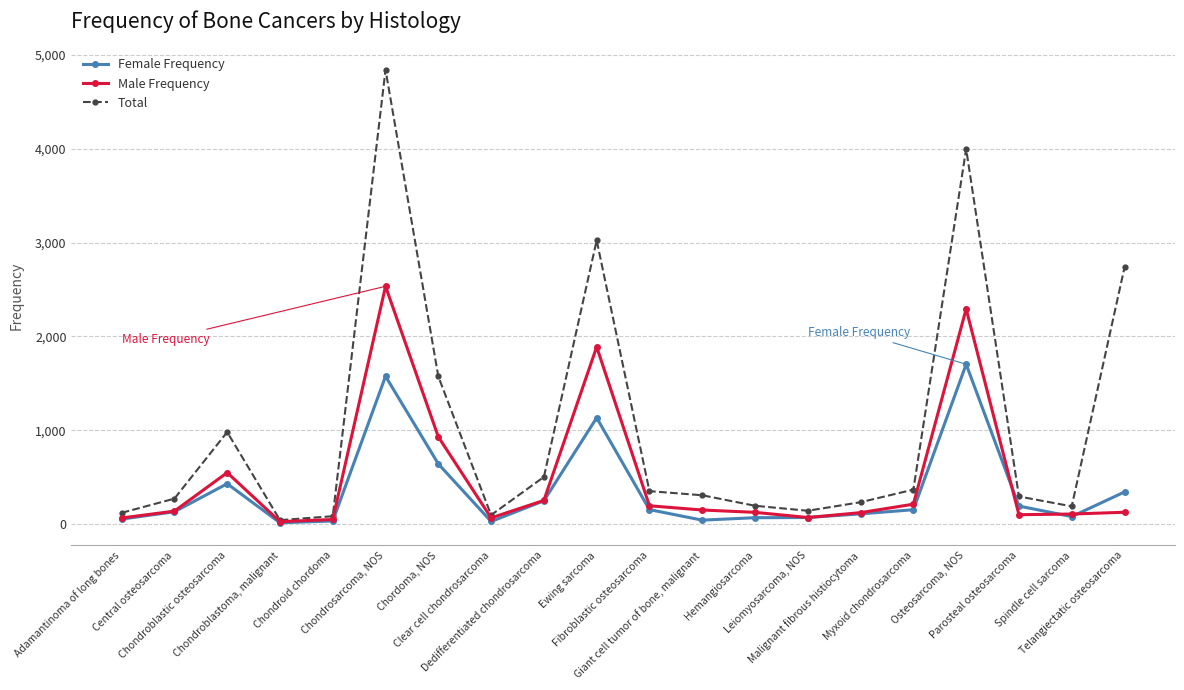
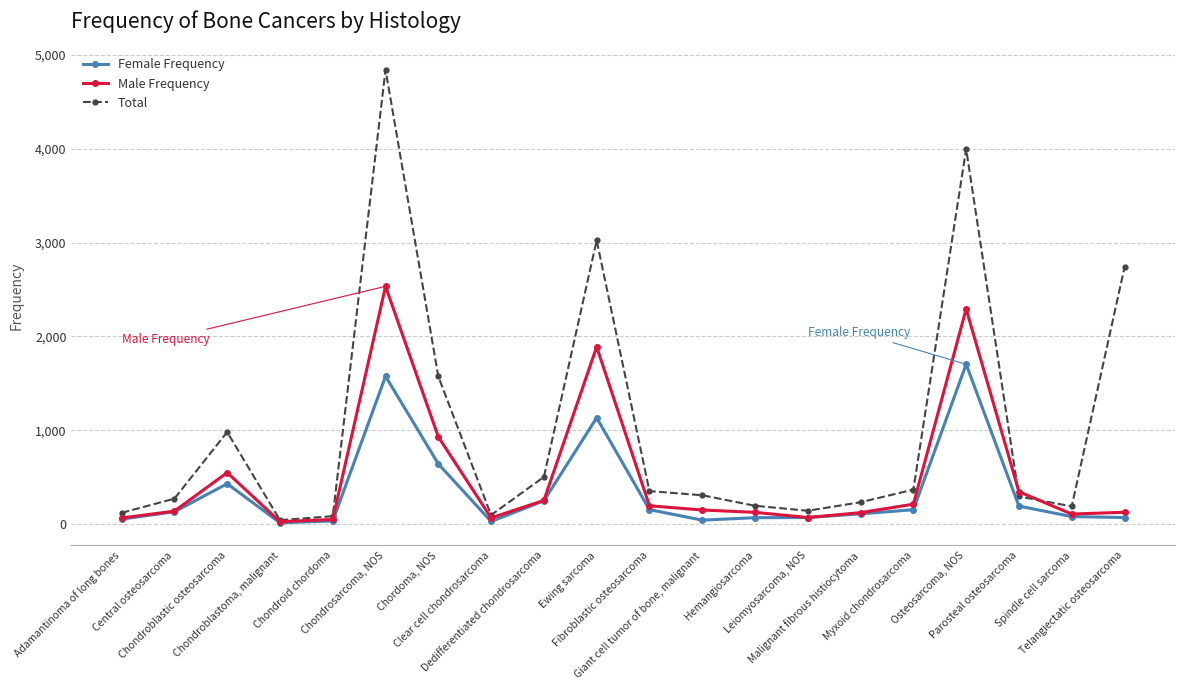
Male Frequency, Parosteal osteosarcoma: 100 -> 300
Female Frequency, Telangiectatic osteosarcoma: 300 -> 100
